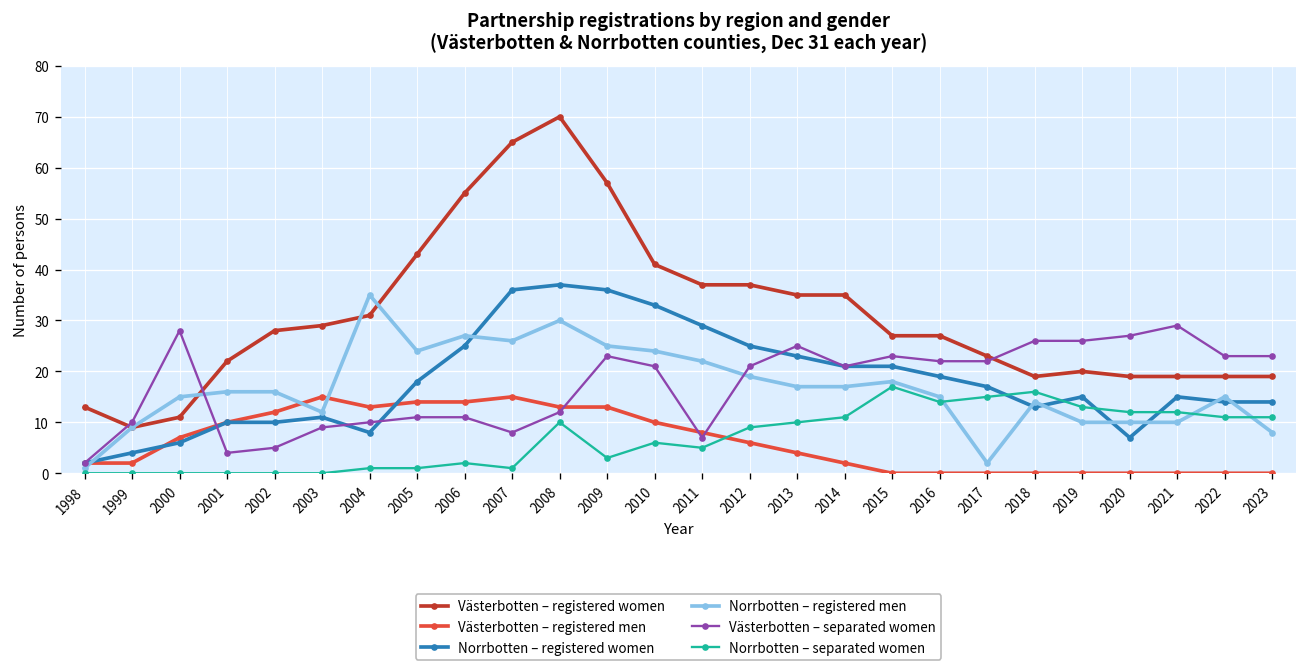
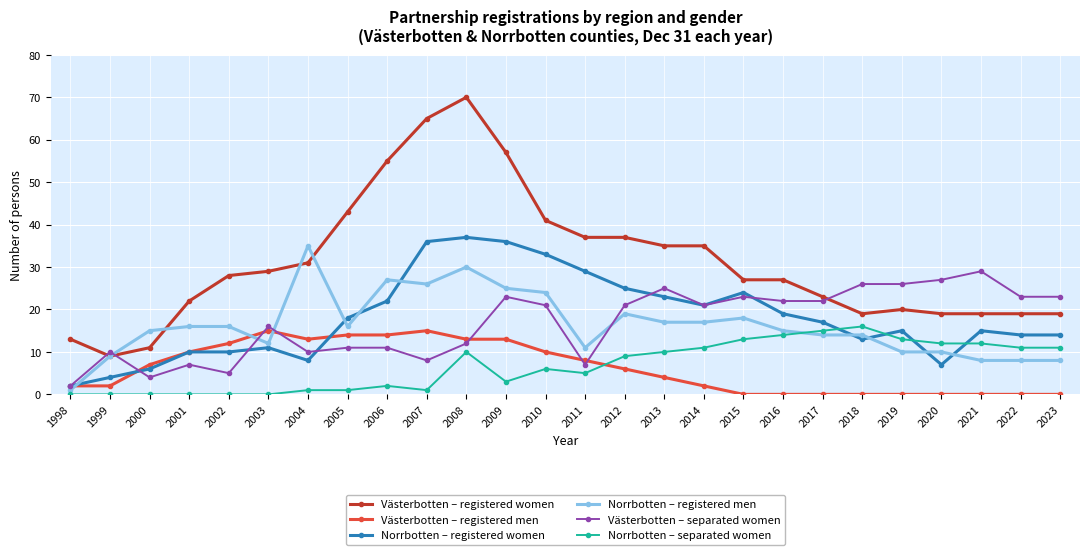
Västerbotten – separated women, 2000: 28 -> 4
Västerbotten – separated women, 2001: 4 -> 7
Västerbotten – separated women, 2003: 9 -> 16
Norrbotten – registered men, 2005: 24 -> 16
Norrbotten – registered women, 2006: 25 -> 22
Norrbotten – registered men, 2011: 22 -> 11
Norrbotten – registered women, 2015: 21 -> 24
Norrbotten – separated women, 2015: 17 -> 13
Norrbotten – registered men, 2017: 2 -> 14
Norrbotten – registered men, 2021: 10 -> 8
Norrbotten – registered men, 2022: 15 -> 8
